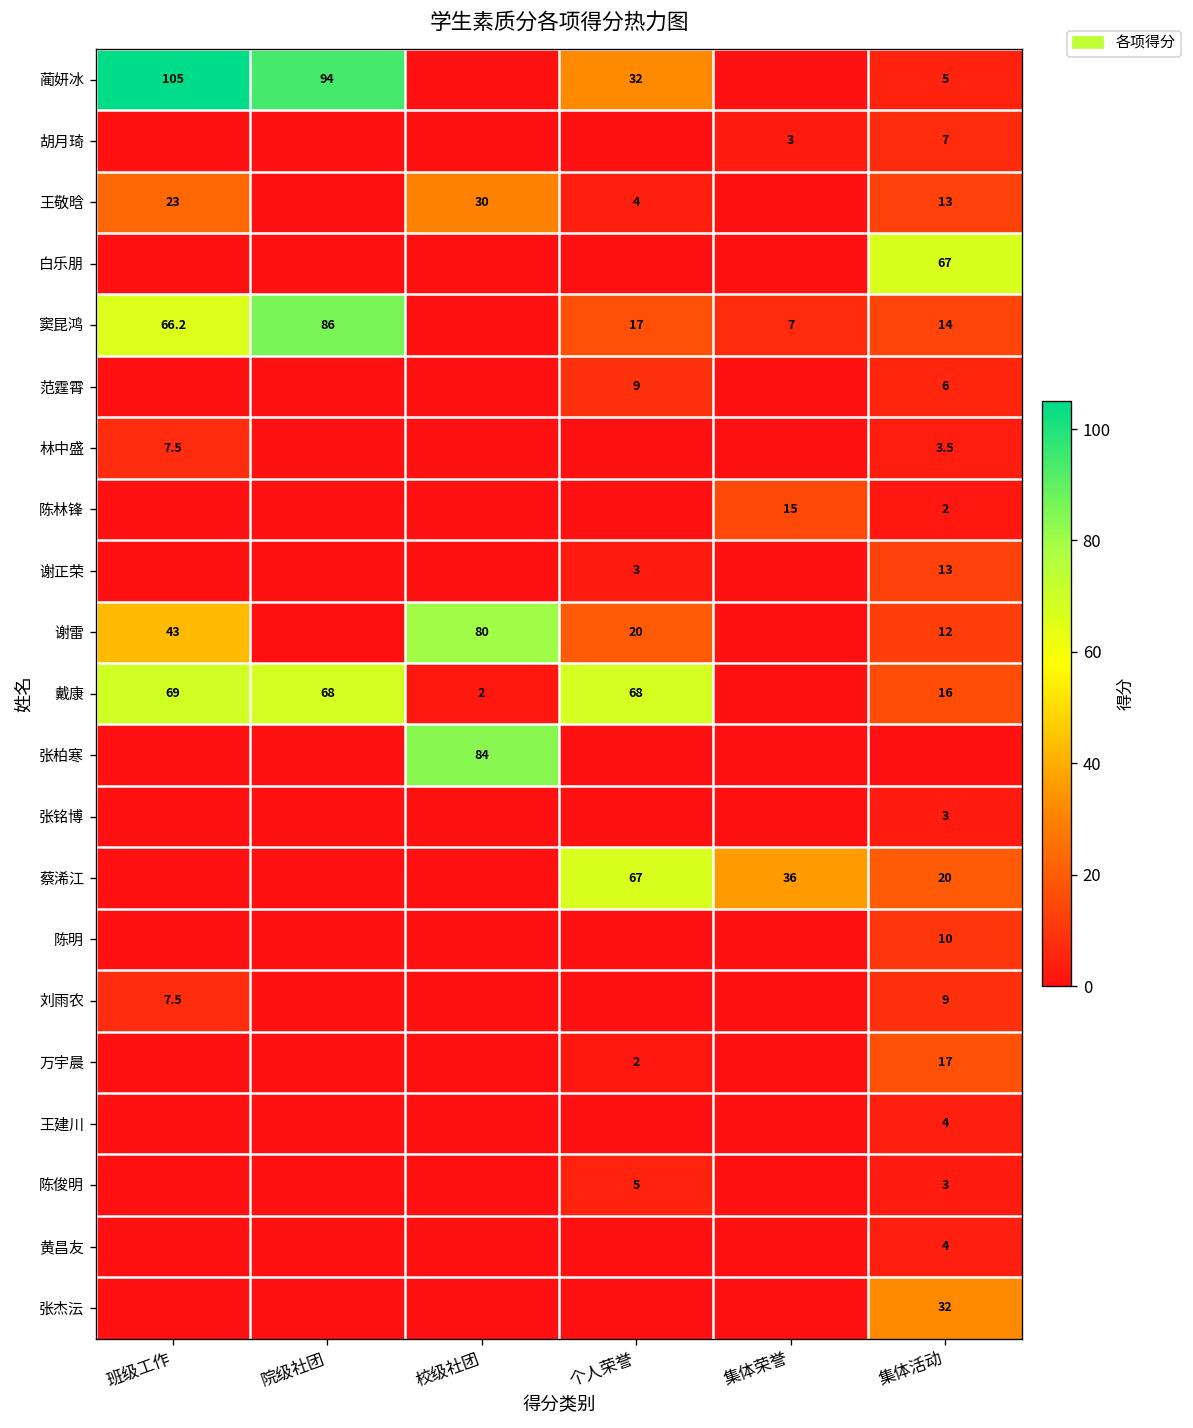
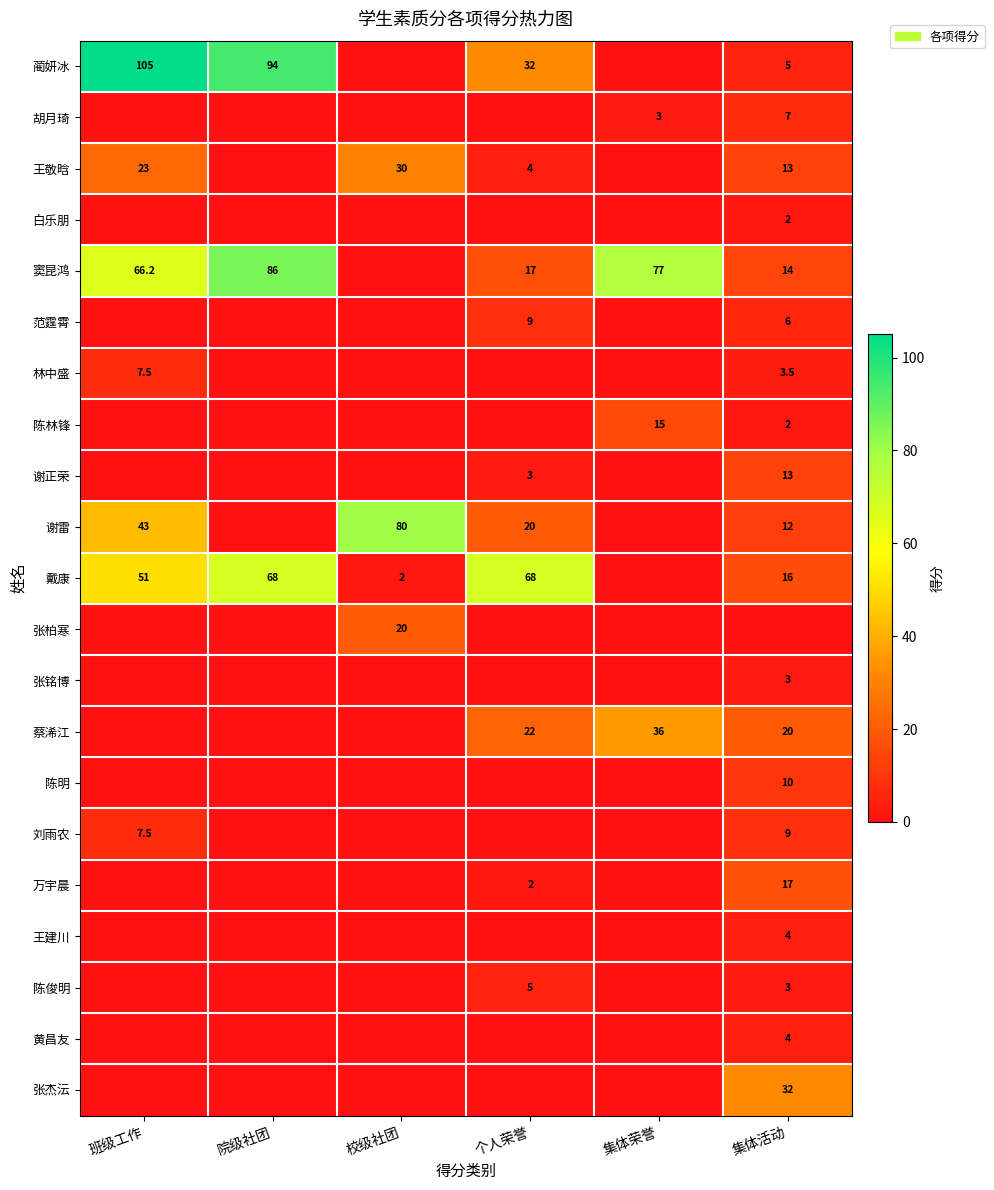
白乐朋, 集体活动: 67 -> 2
窦昆鸿, 集体荣誉: 7 -> 77
戴康, 班级工作: 69 -> 51
张柏寒, 校级社团: 84 -> 20
蔡浠江, 个人荣誉: 67 -> 22
